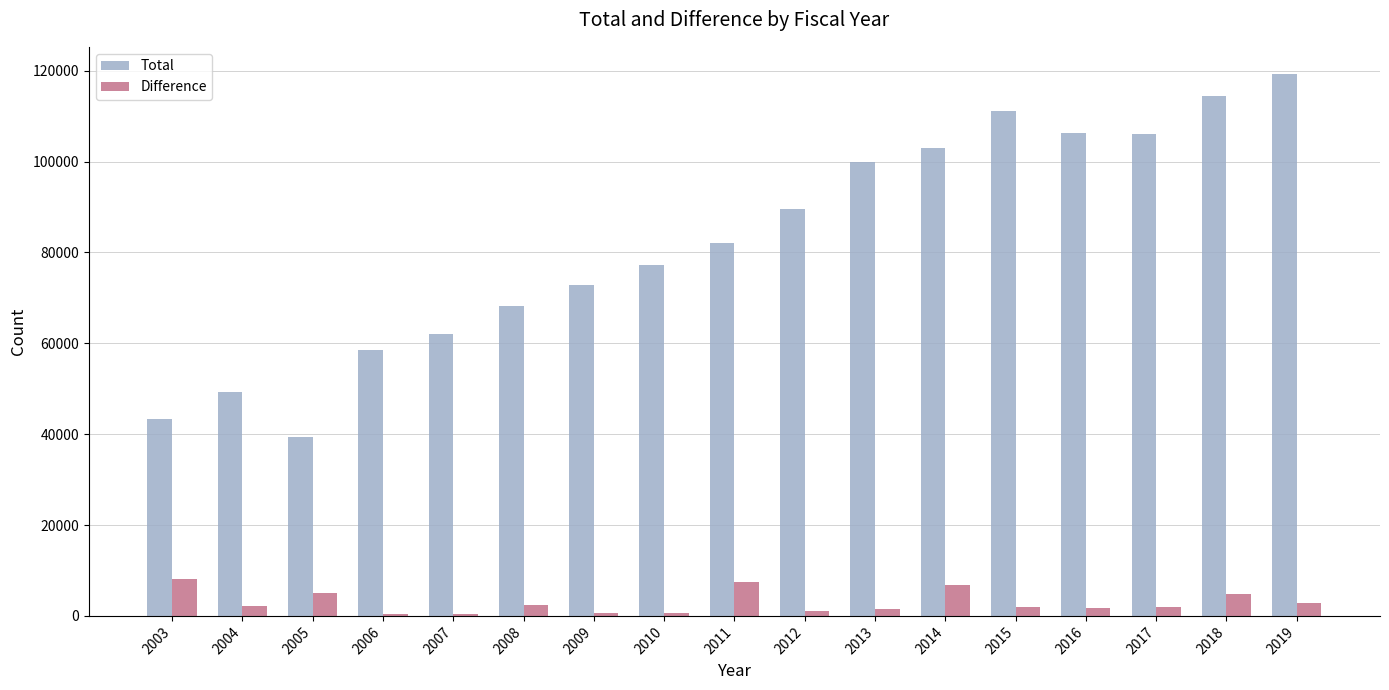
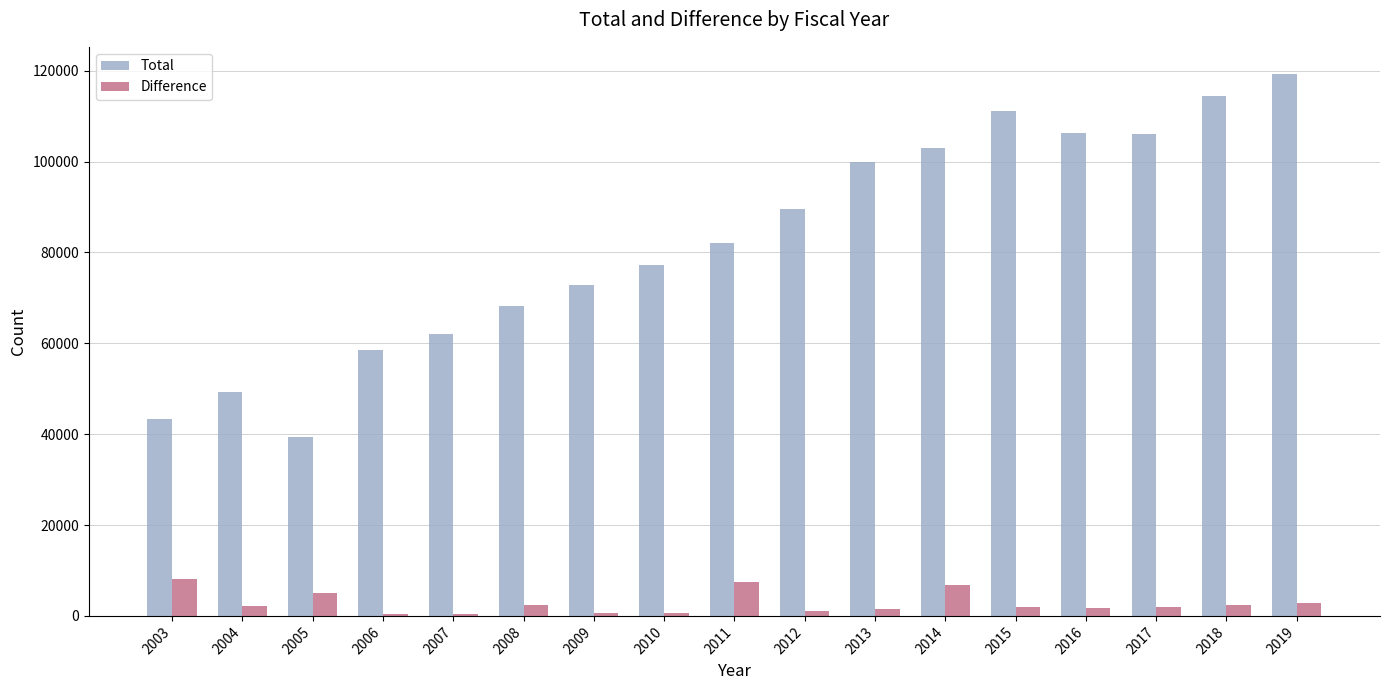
Difference, 2018: 5000 -> 2000
